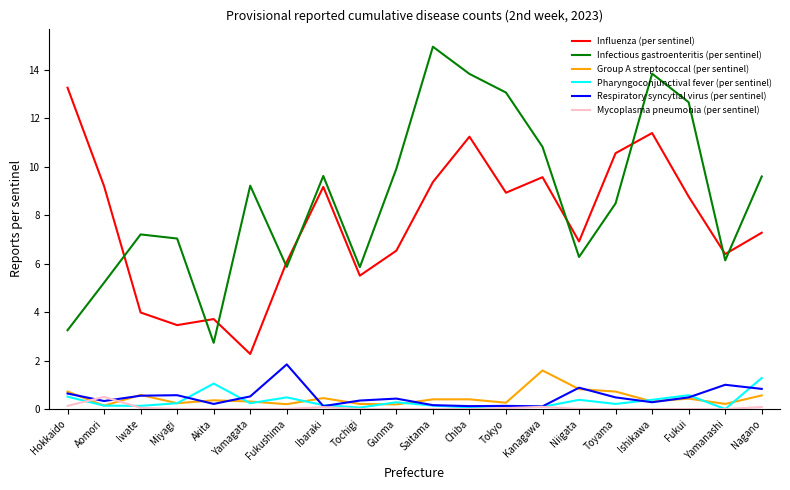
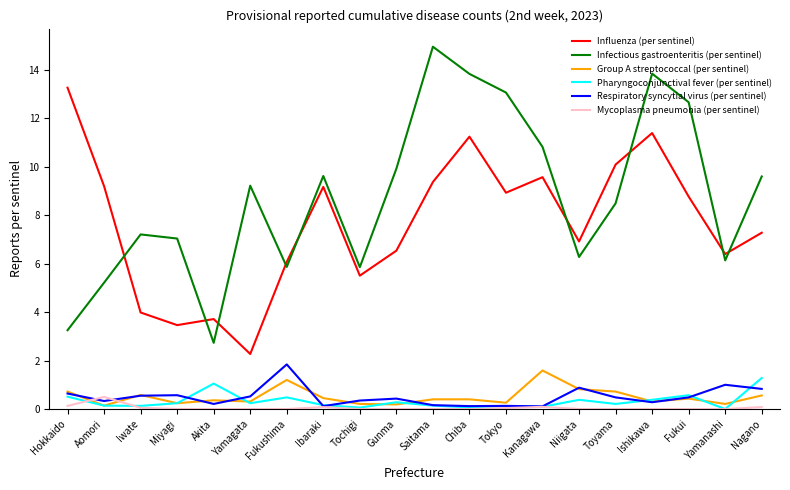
Group A streptococcal (per sentinel), Fukushima: 0.2 -> 1.2
Influenza (per sentinel), Toyama: 10.6 -> 10.1
